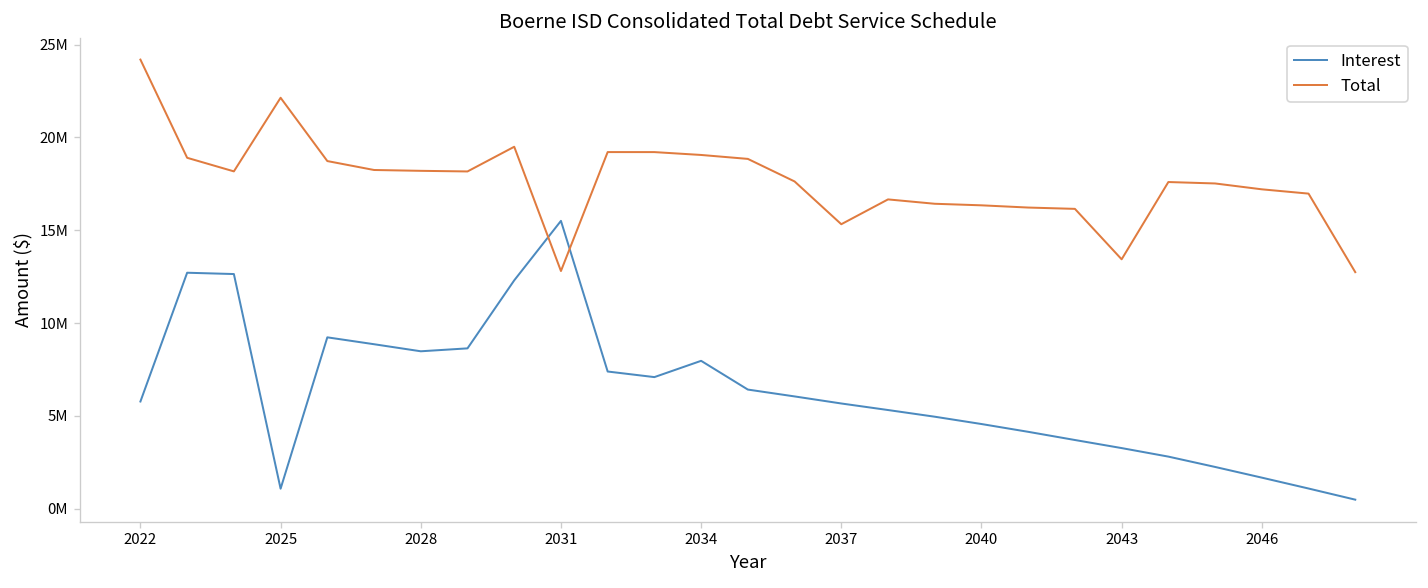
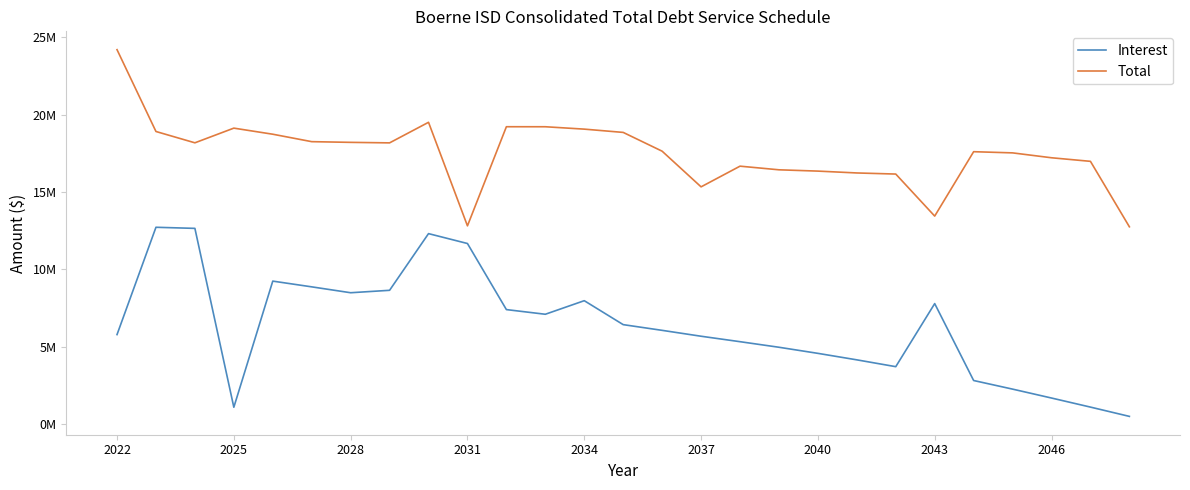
Total, 2025: 22100000 -> 19100000
Interest, 2031: 15500000 -> 11700000
Interest, 2043: 3300000 -> 7800000
